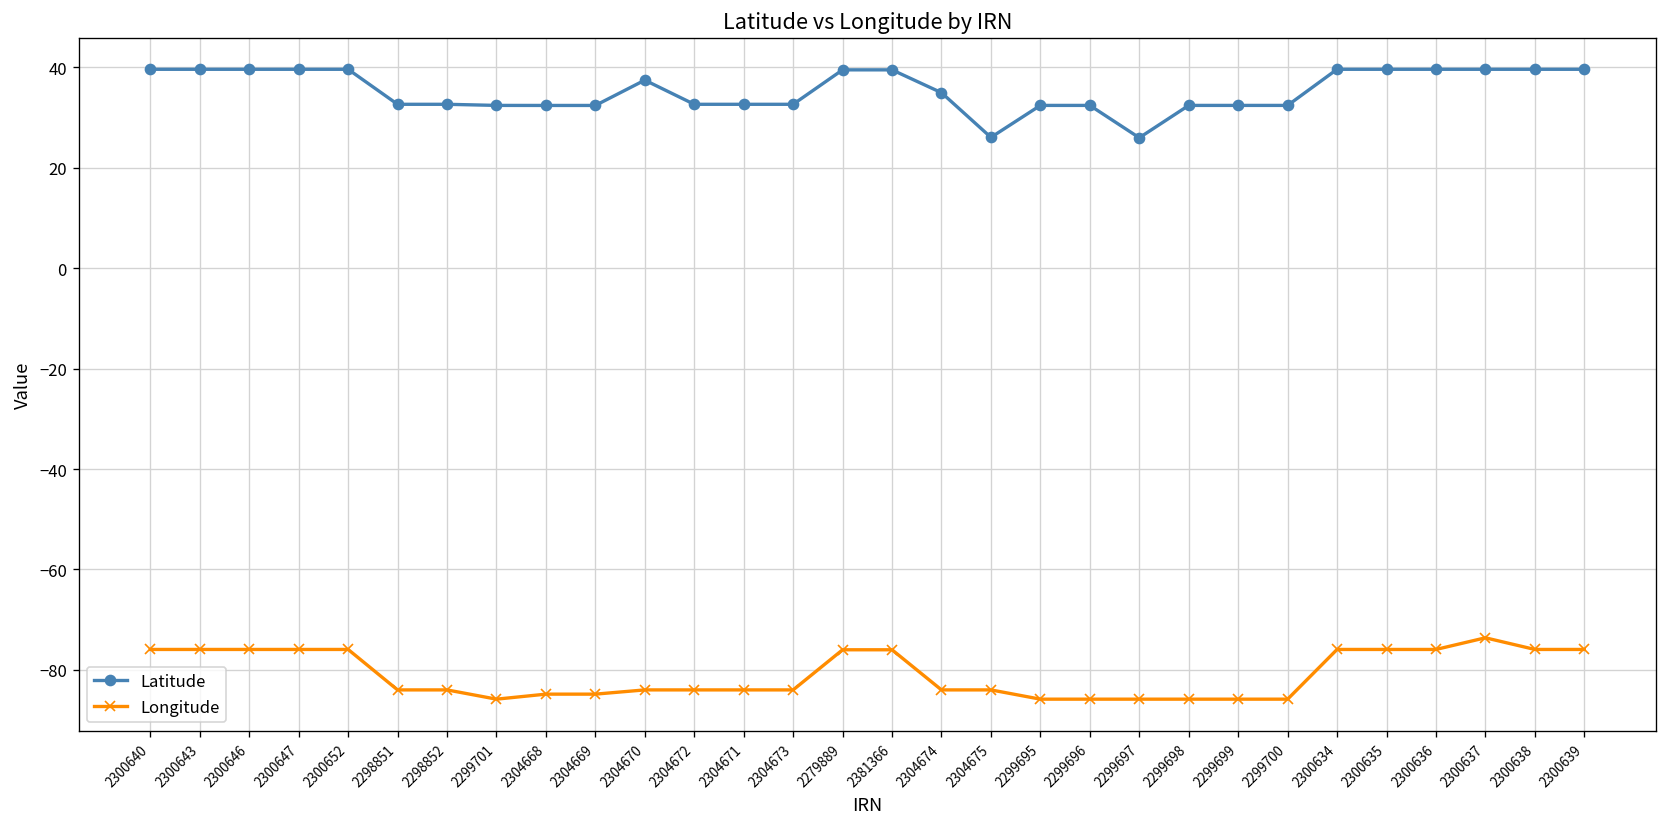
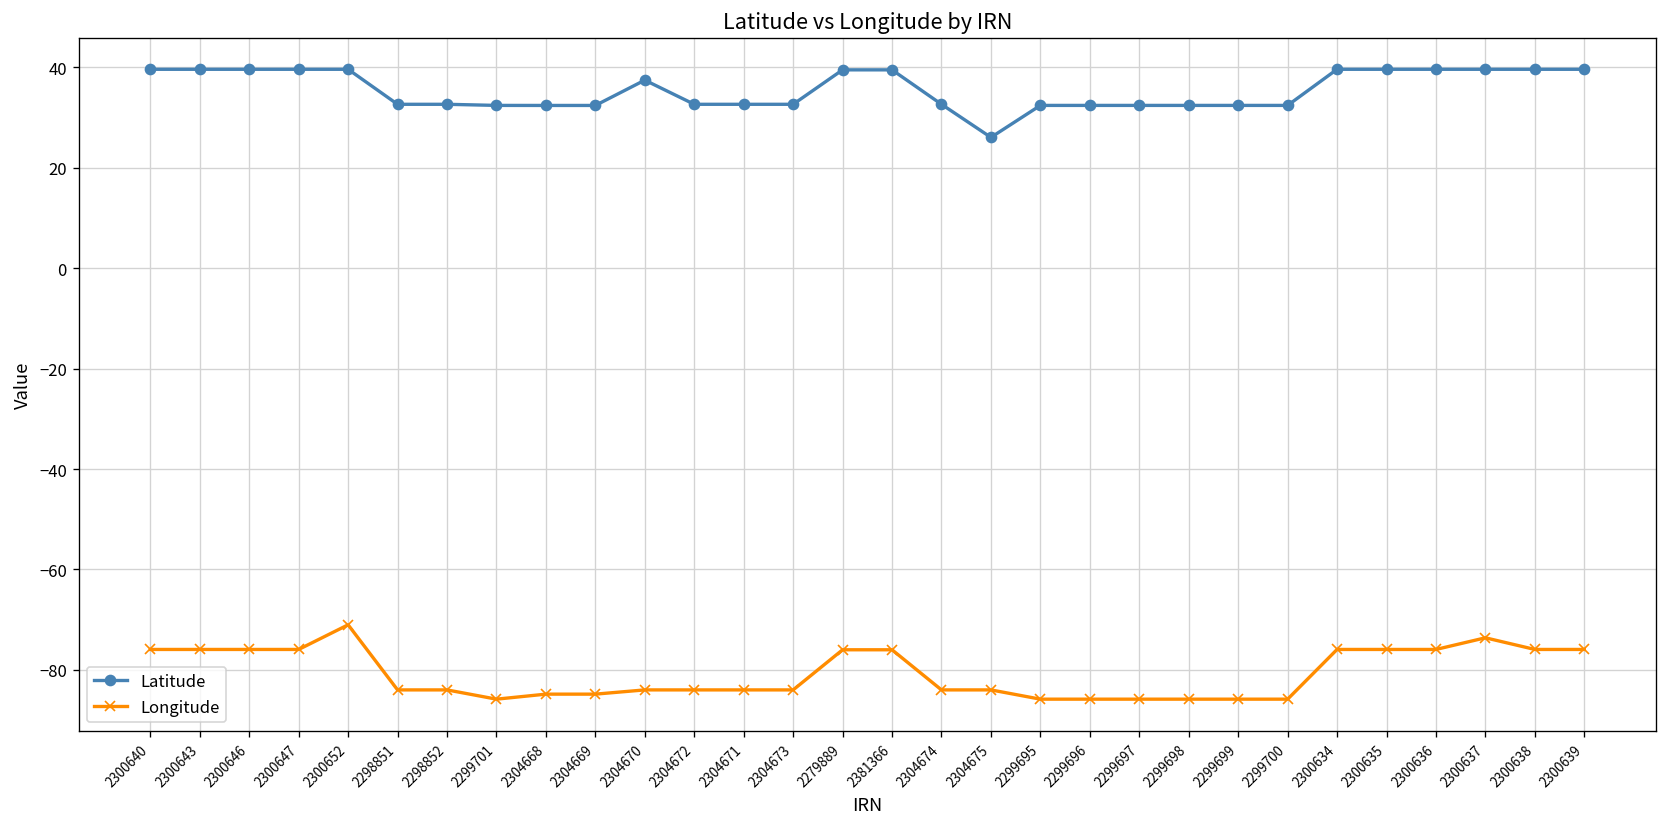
Longitude, 2300652: -76 -> -71
Latitude, 2304674: 35 -> 33
Latitude, 2299697: 26 -> 32
